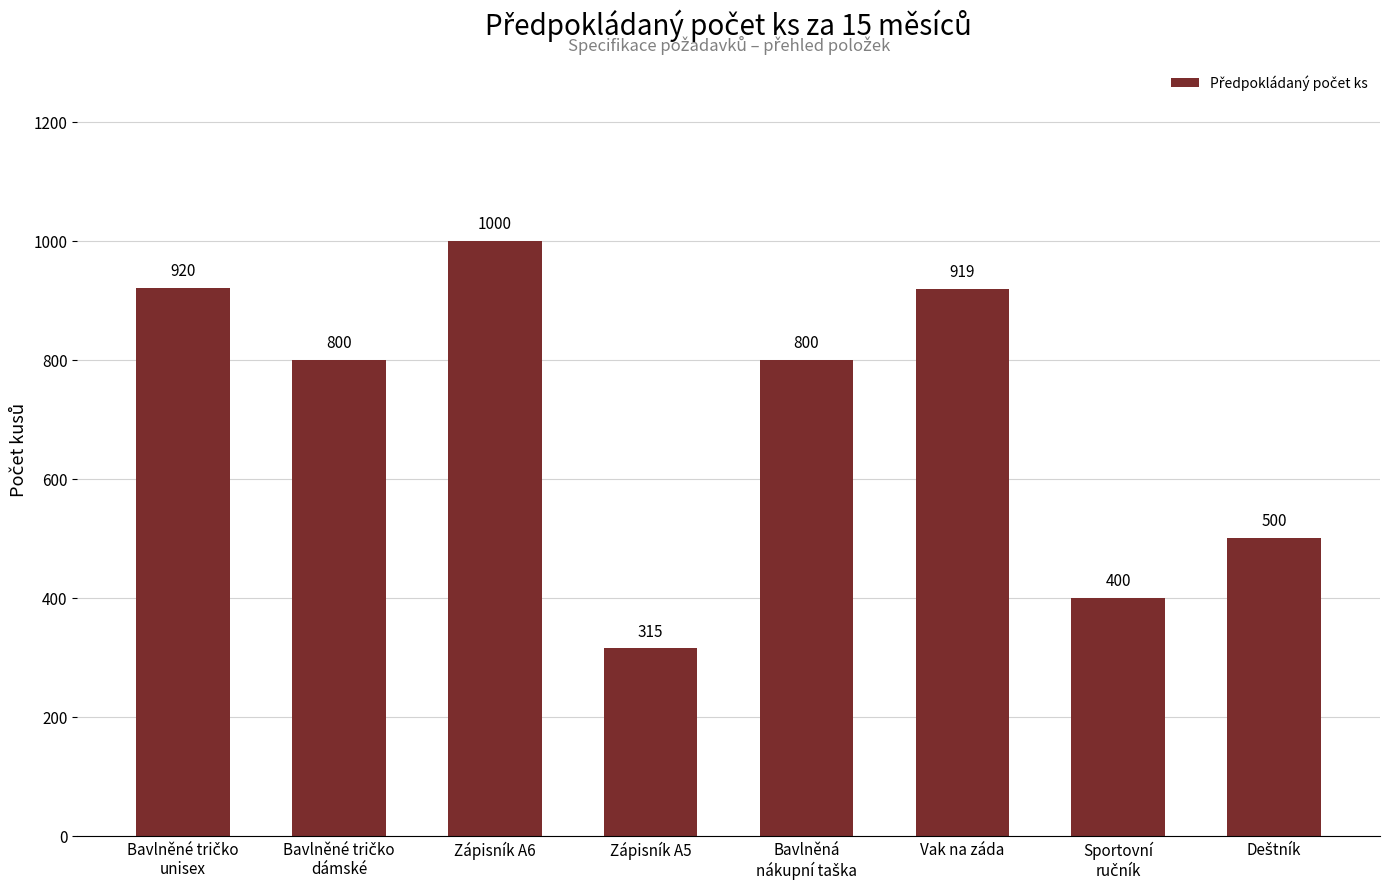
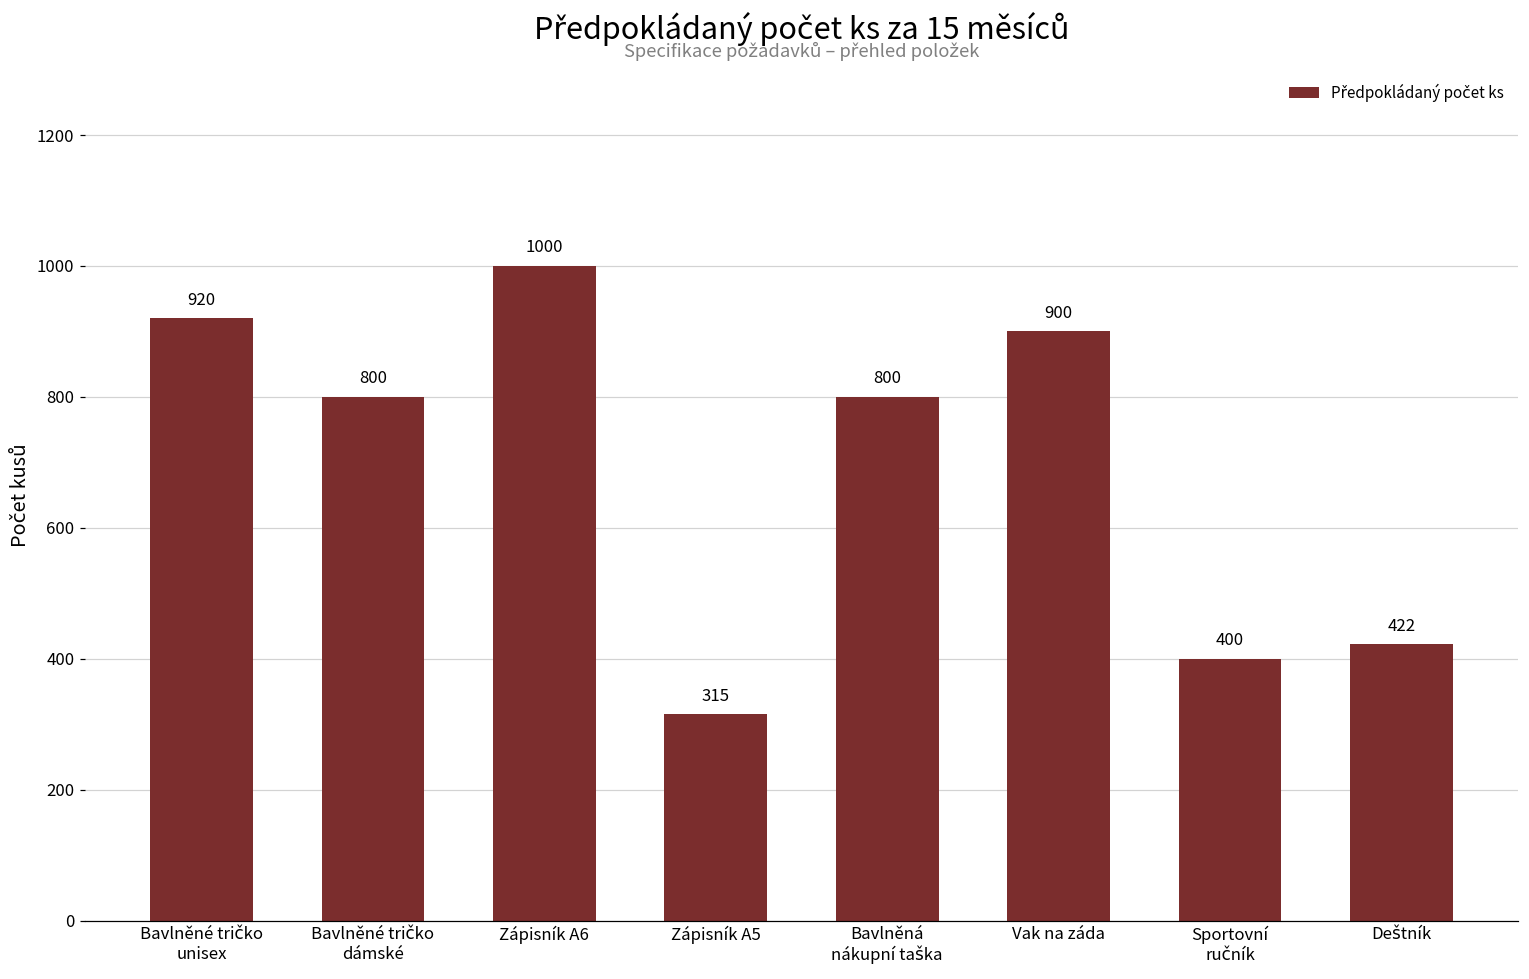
Vak na záda: 919 -> 900
Deštník: 500 -> 422
